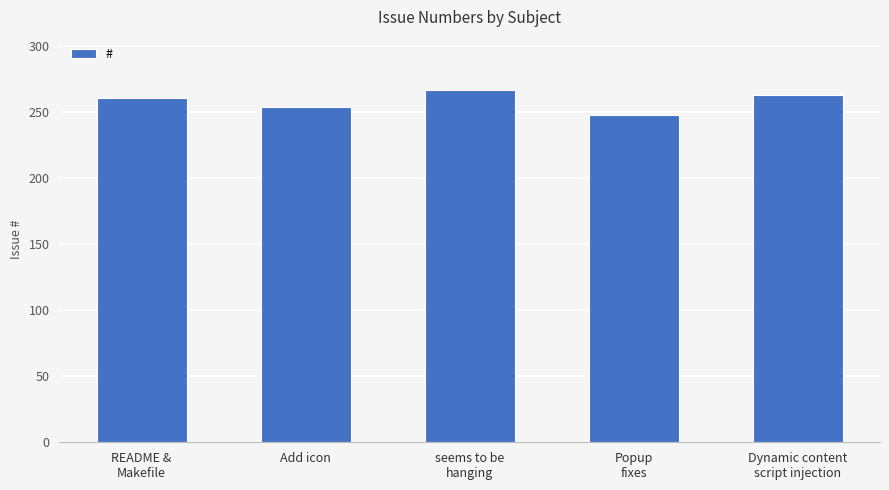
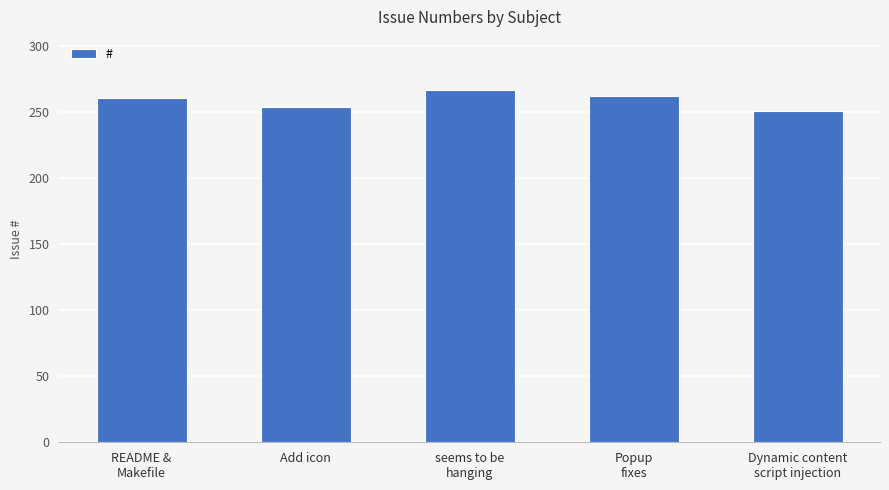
Popup fixes: 248 -> 262
Dynamic content script injection: 263 -> 251
